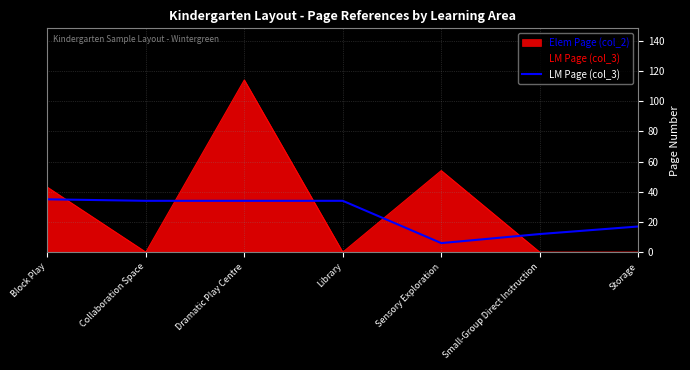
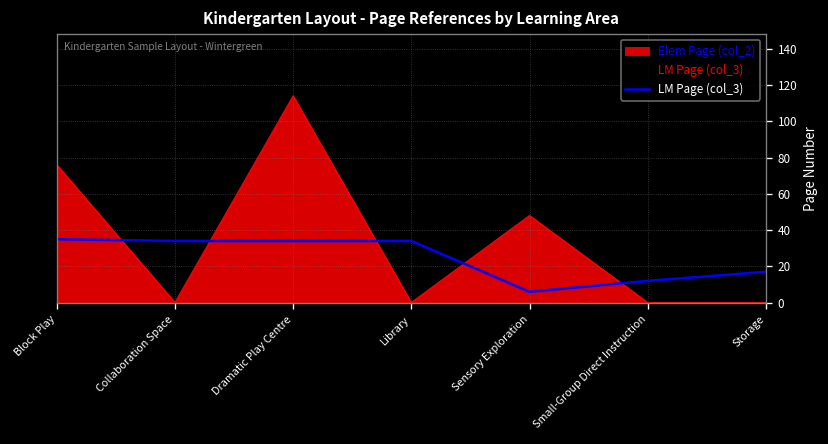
Elem Page (col_2), Block Play: 43 -> 76
Elem Page (col_2), Sensory Exploration: 54 -> 48
